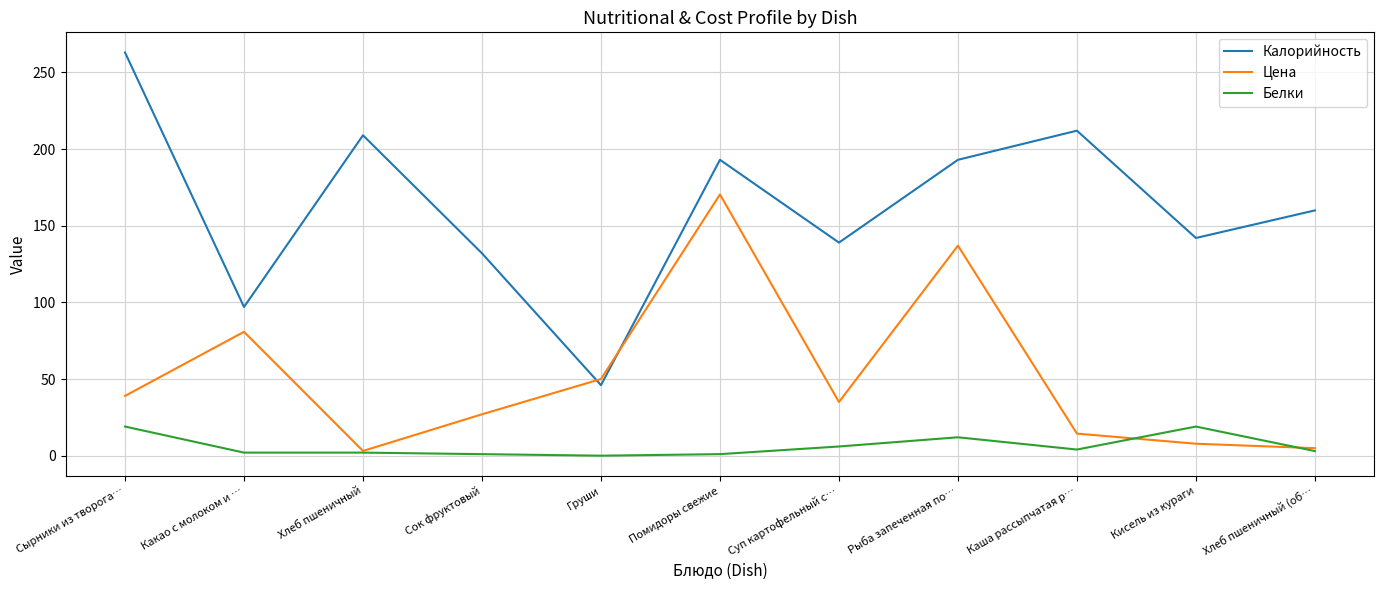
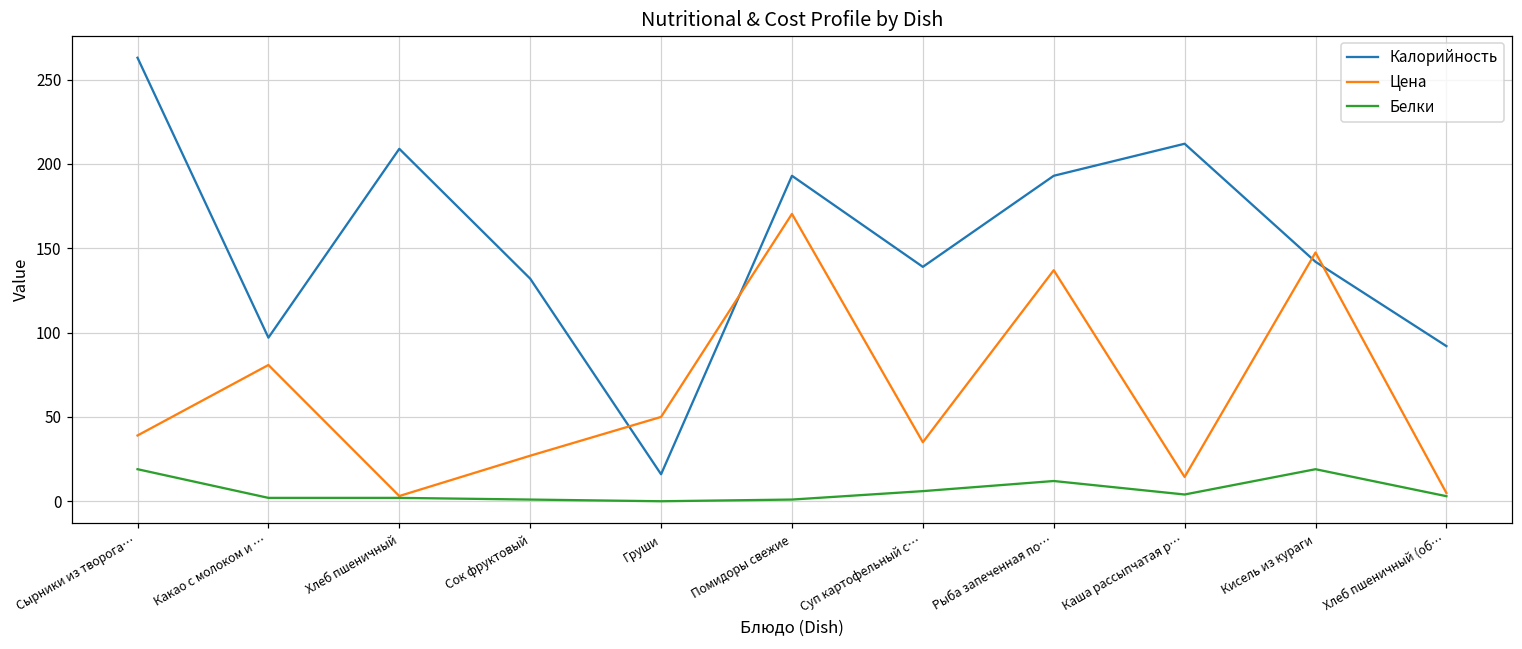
Калорийность, Груши: 46 -> 16
Цена, Кисель из кураги: 8 -> 148
Калорийность, Хлеб пшеничный (об…: 160 -> 92
